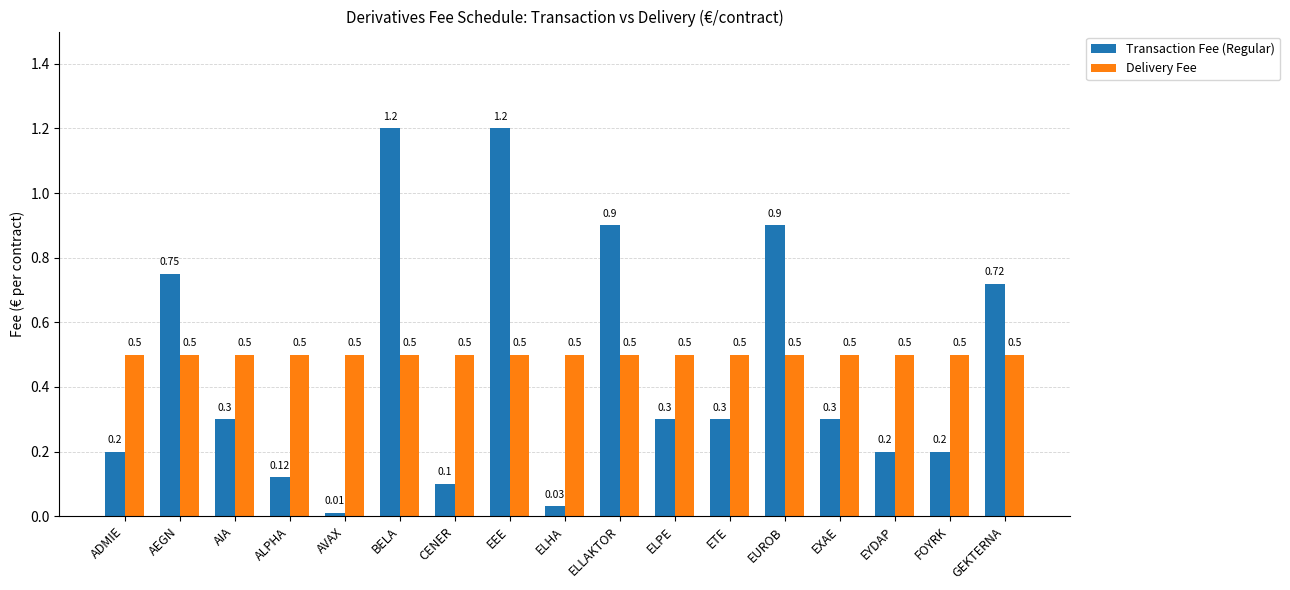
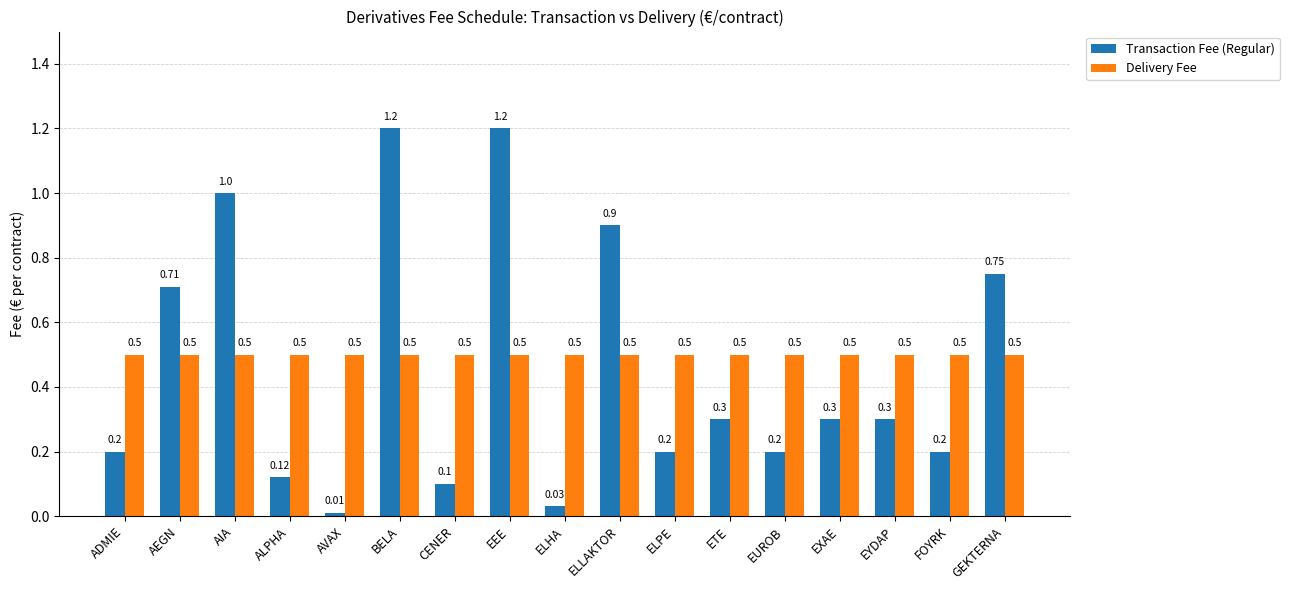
Transaction Fee (Regular), AEGN: 0.75 -> 0.71
Transaction Fee (Regular), AIA: 0.3 -> 1.0
Transaction Fee (Regular), ELPE: 0.3 -> 0.2
Transaction Fee (Regular), EUROB: 0.9 -> 0.2
Transaction Fee (Regular), EYDAP: 0.2 -> 0.3
Transaction Fee (Regular), GEKTERNA: 0.72 -> 0.75
